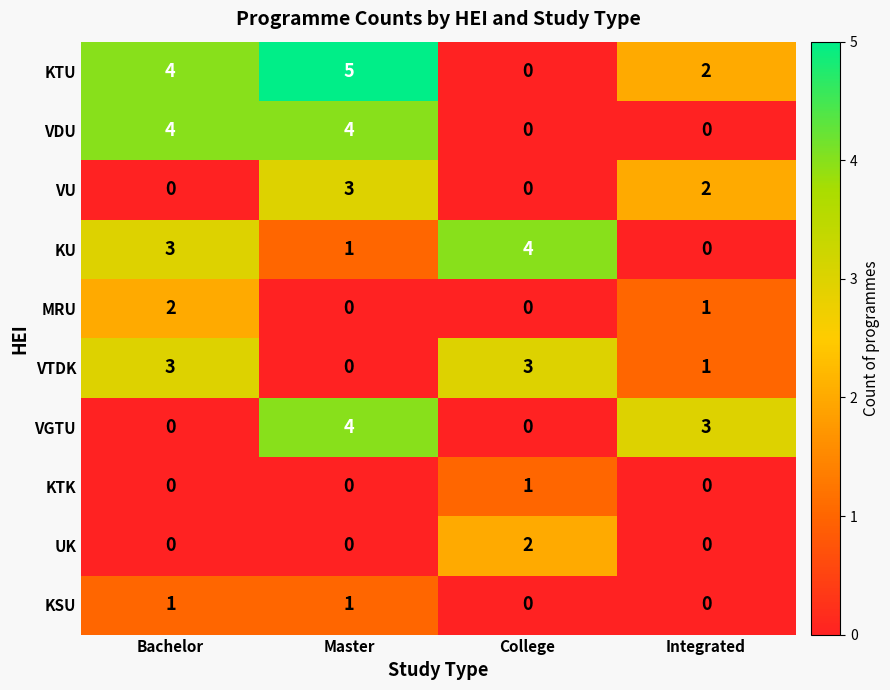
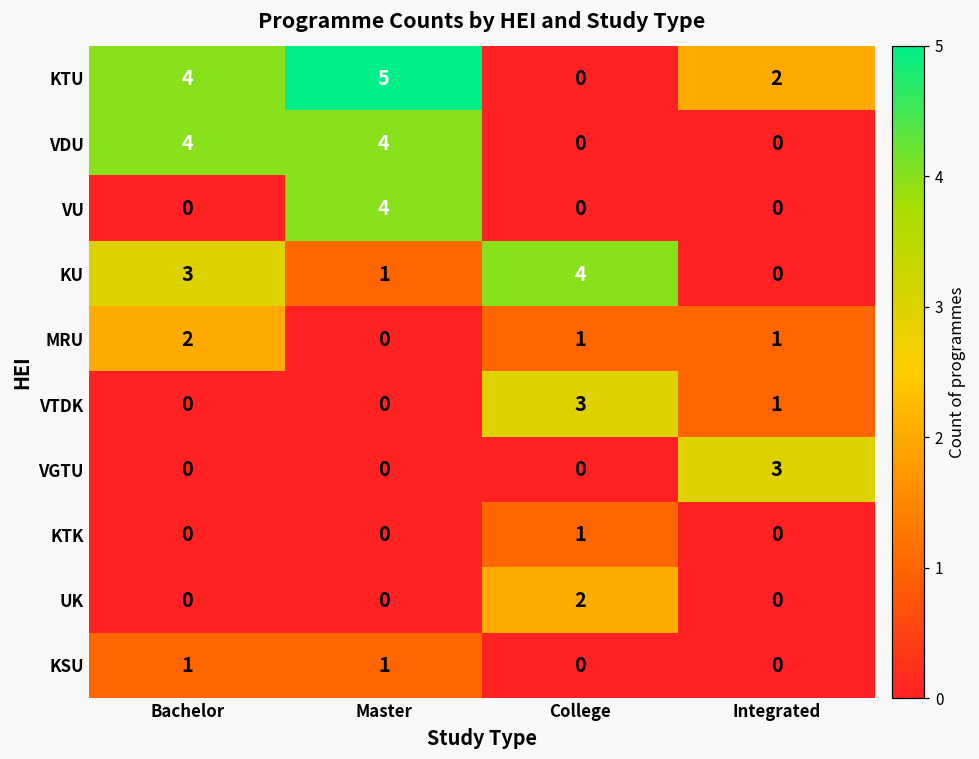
VU, Master: 3 -> 4
VU, Integrated: 2 -> 0
MRU, College: 0 -> 1
VTDK, Bachelor: 3 -> 0
VGTU, Master: 4 -> 0
